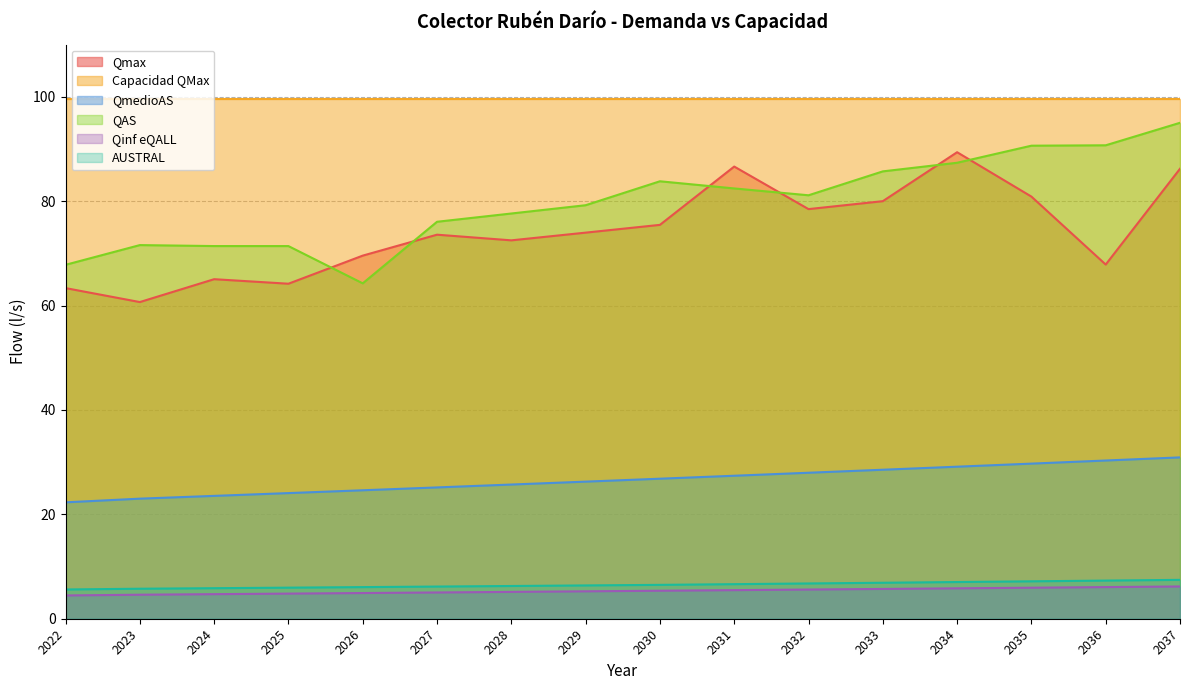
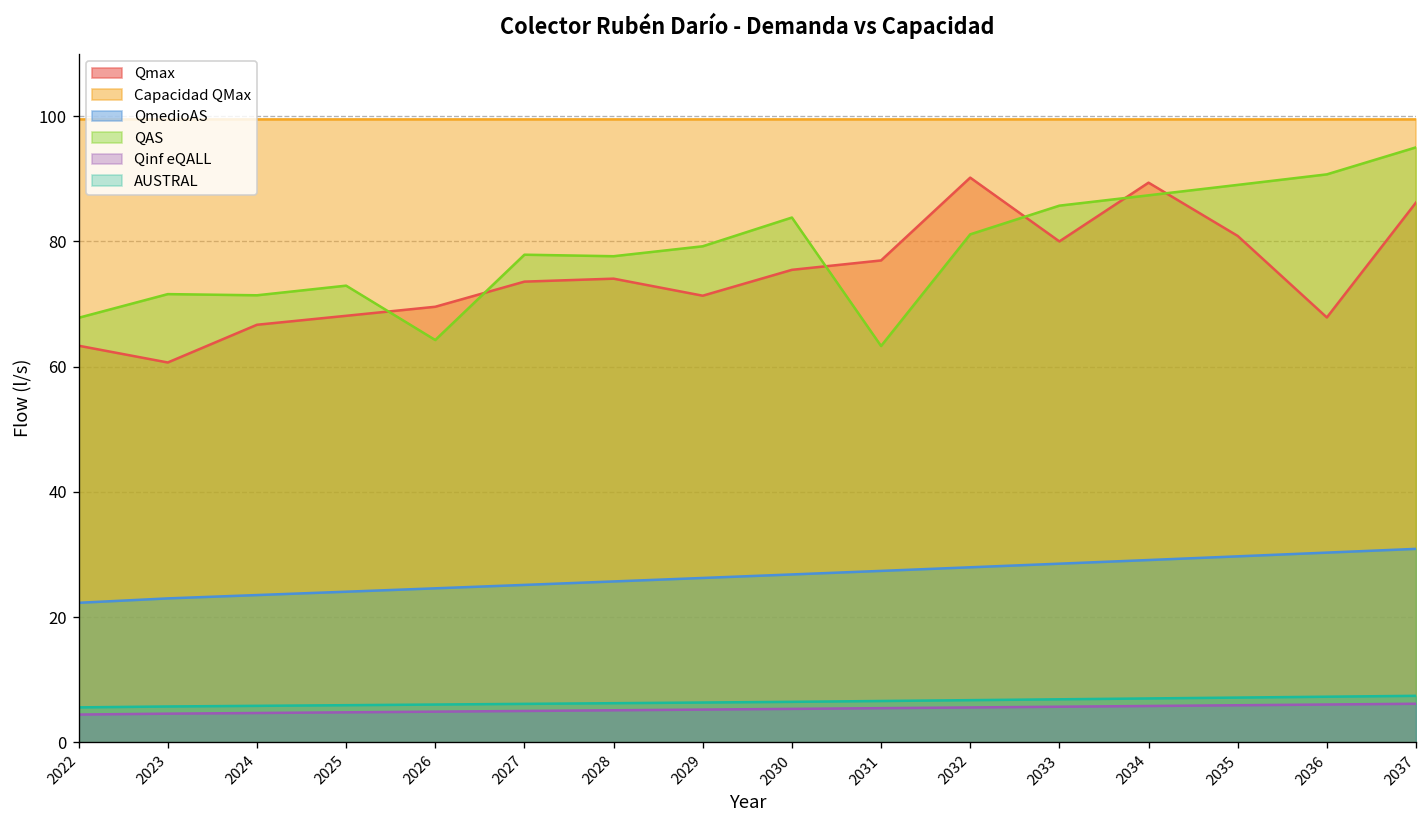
Qmax, 2024: 65 -> 67
Qmax, 2025: 64 -> 68
QAS, 2025: 71 -> 73
QAS, 2027: 76 -> 78
Qmax, 2028: 73 -> 74
Qmax, 2029: 74 -> 71
Qmax, 2031: 87 -> 77
QAS, 2031: 82 -> 63
Qmax, 2032: 78 -> 90
QAS, 2035: 91 -> 89
